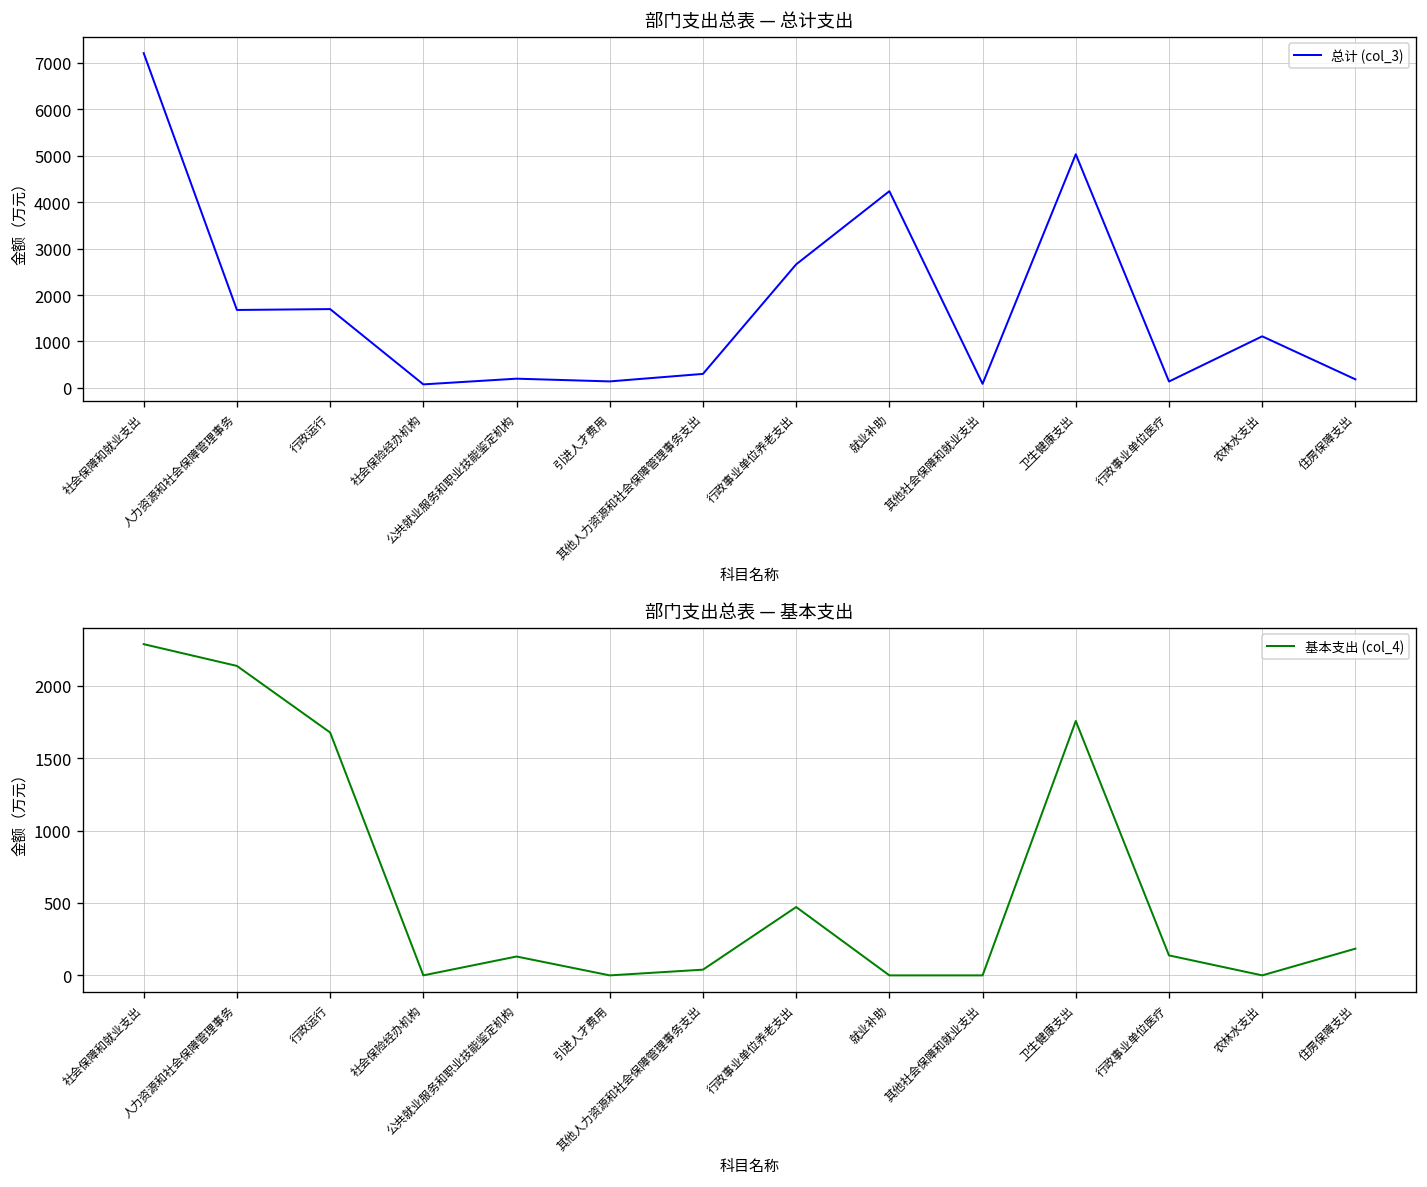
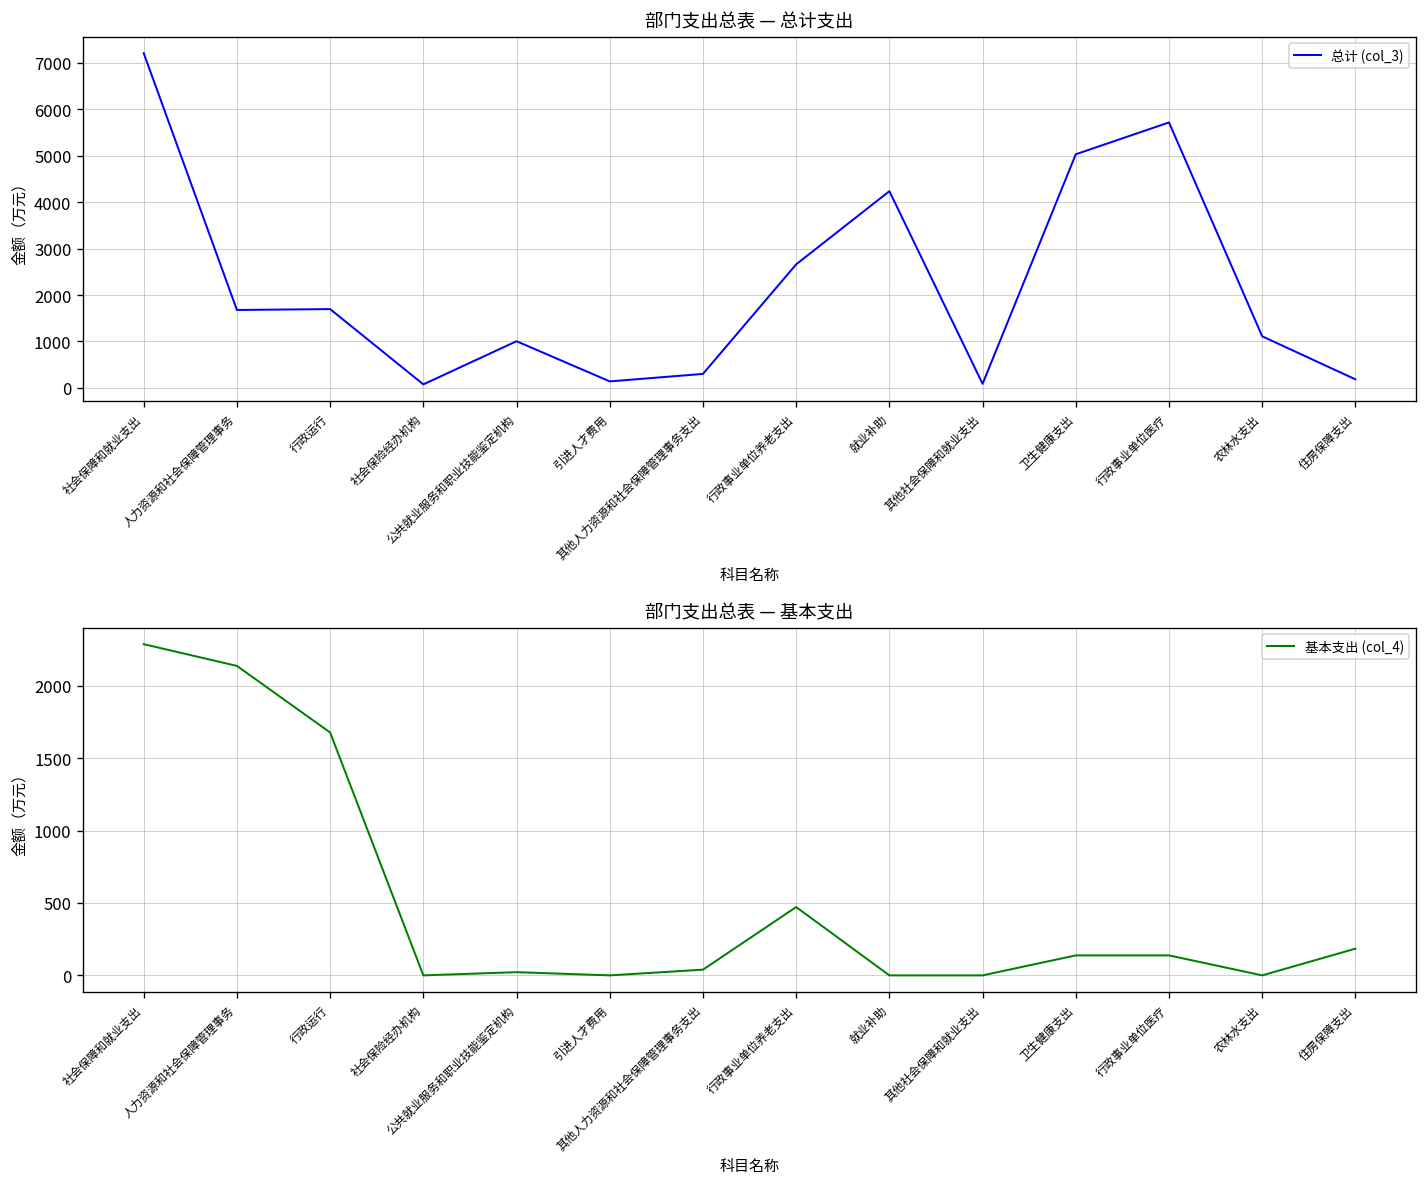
部门支出总表 — 总计支出, 公共就业服务和职业技能鉴定机构: 200 -> 1000
部门支出总表 — 总计支出, 行政事业单位医疗: 100 -> 5700
部门支出总表 — 基本支出, 公共就业服务和职业技能鉴定机构: 130 -> 20
部门支出总表 — 基本支出, 卫生健康支出: 1760 -> 140
